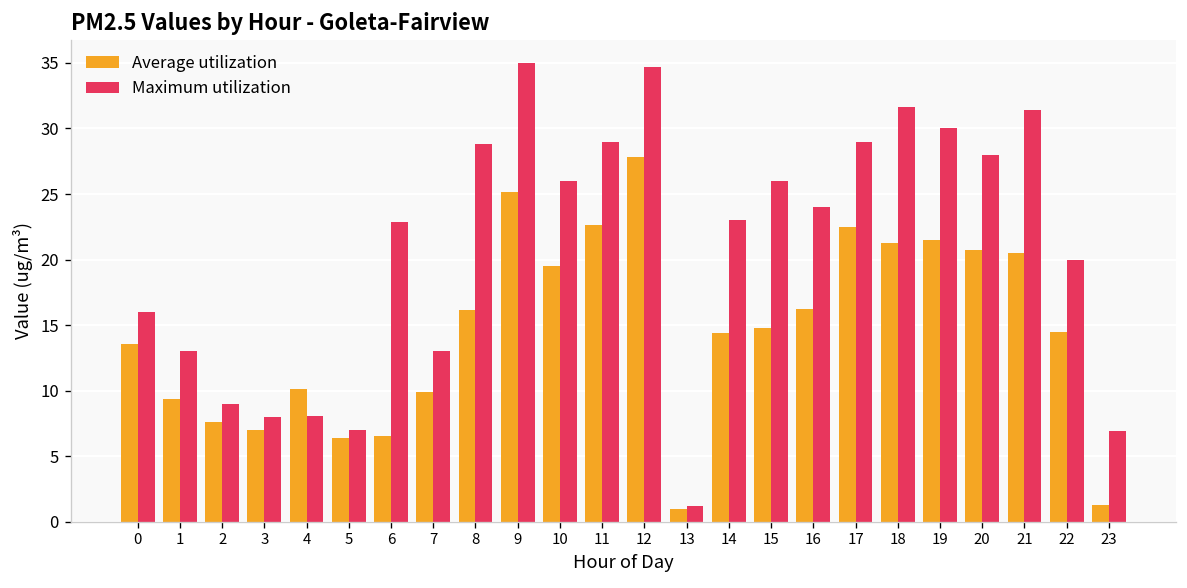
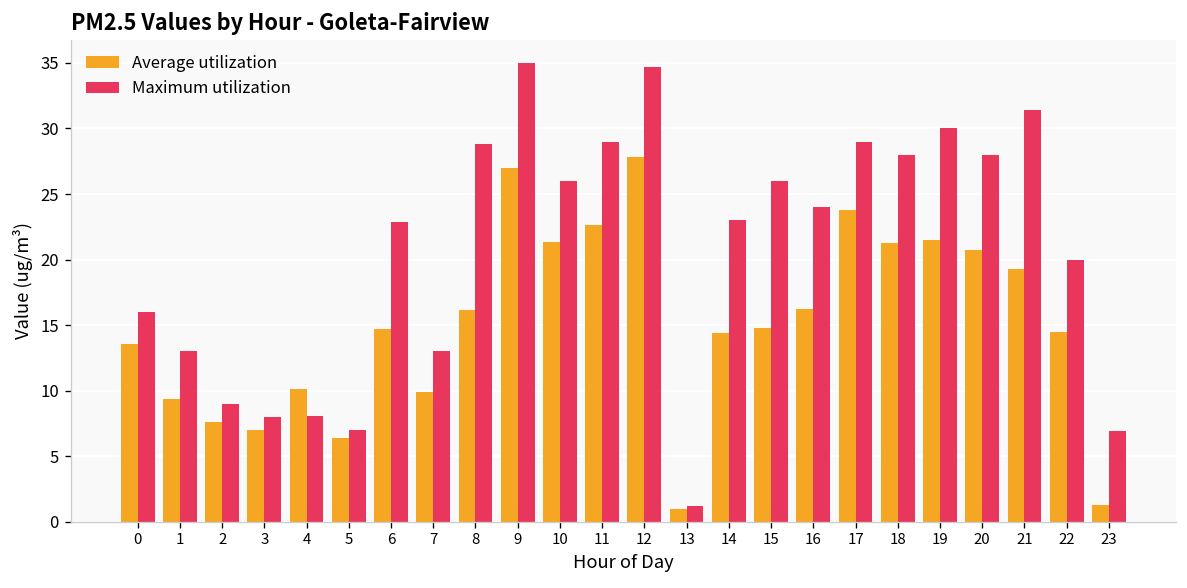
Average utilization, 6: 6.5 -> 14.7
Average utilization, 9: 25.1 -> 27.0
Average utilization, 10: 19.5 -> 21.3
Average utilization, 17: 22.5 -> 23.8
Maximum utilization, 18: 31.6 -> 28.0
Average utilization, 21: 20.5 -> 19.3
